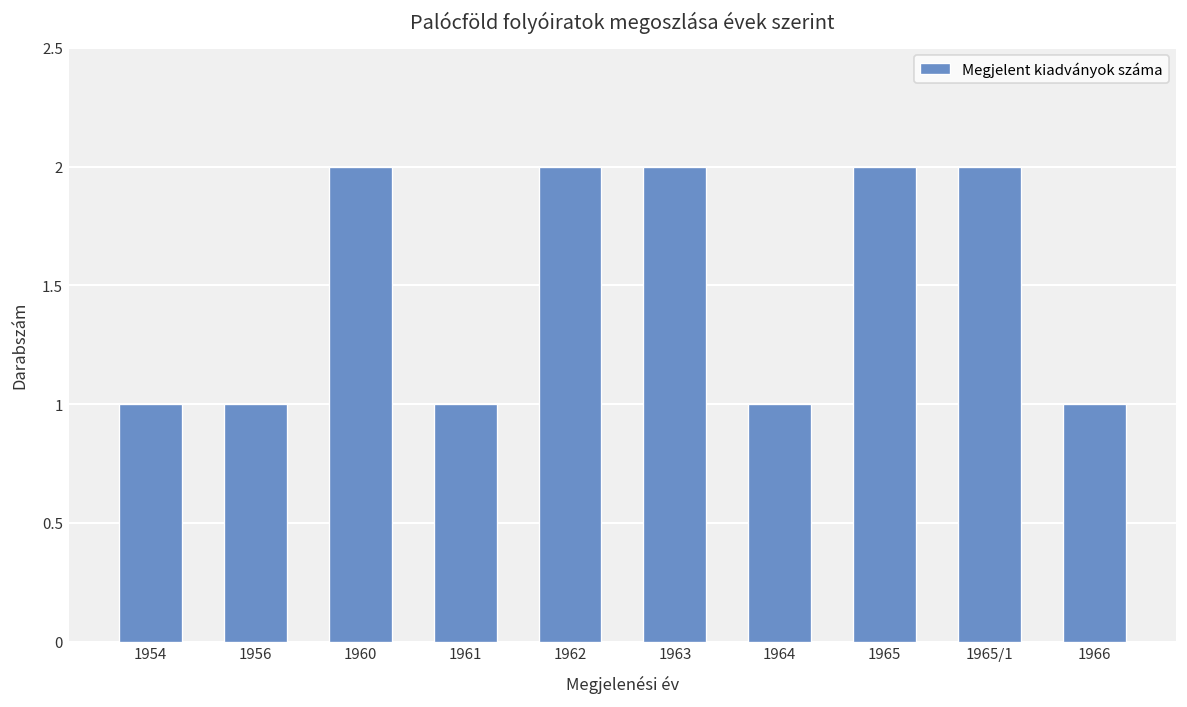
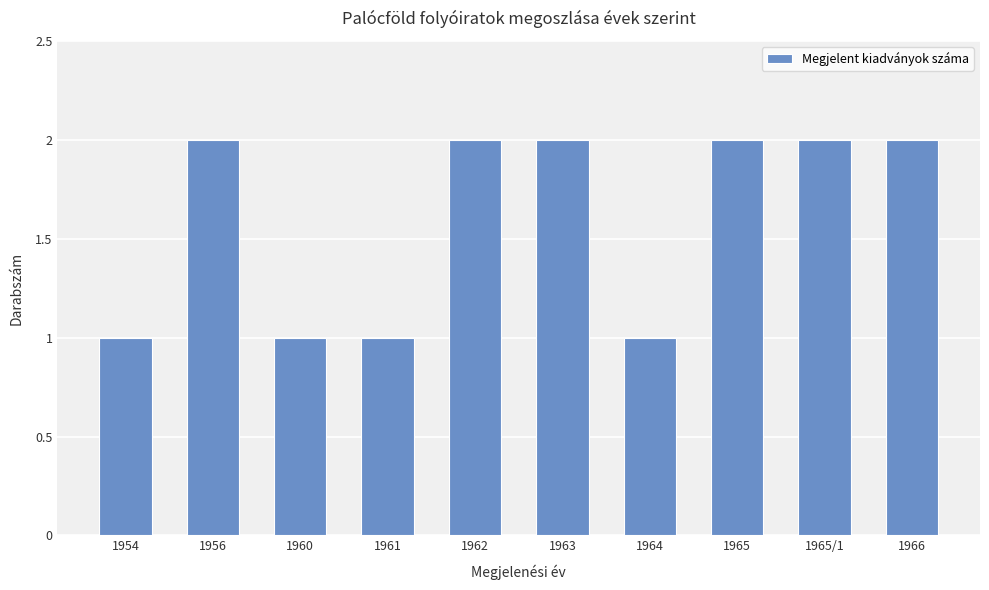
1956: 1 -> 2
1960: 2 -> 1
1966: 1 -> 2
